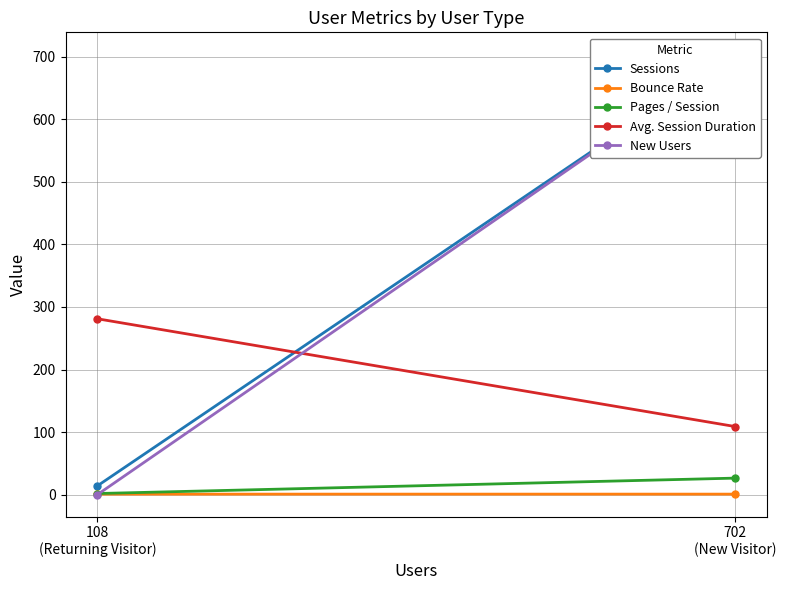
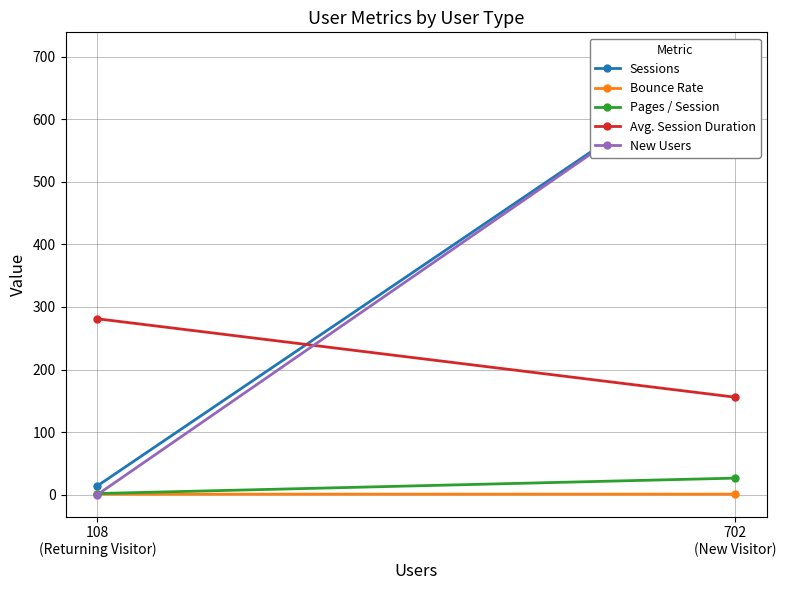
Avg. Session Duration, 702 (New Visitor): 110 -> 160
